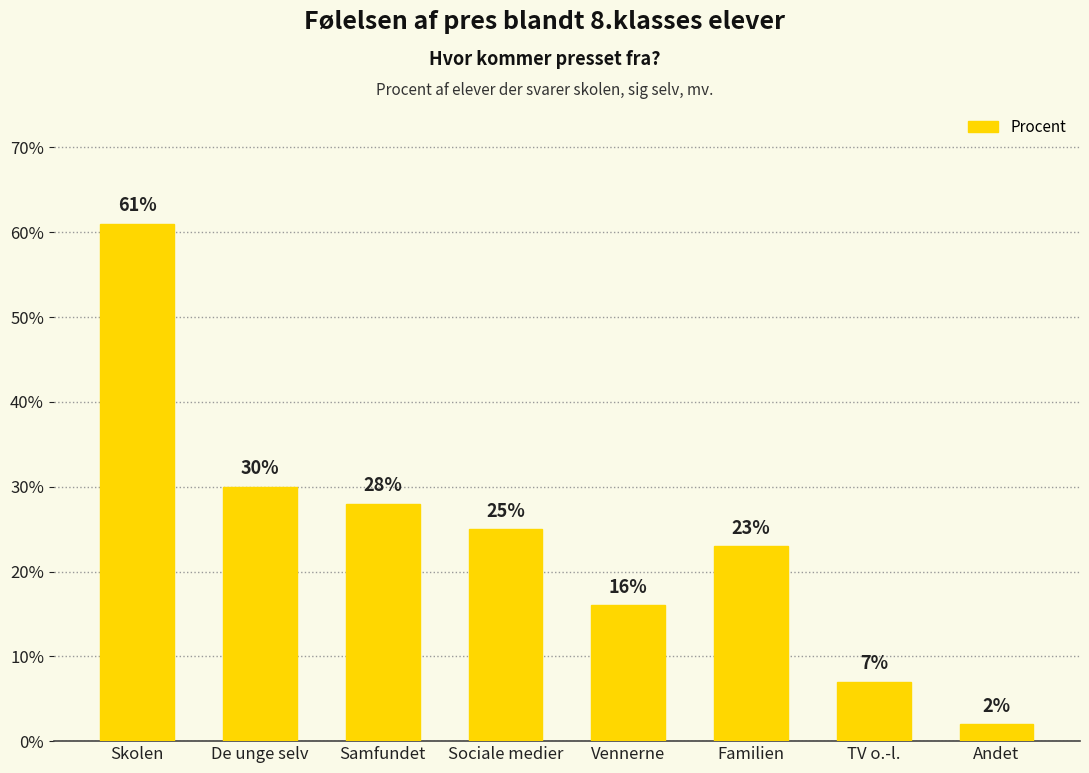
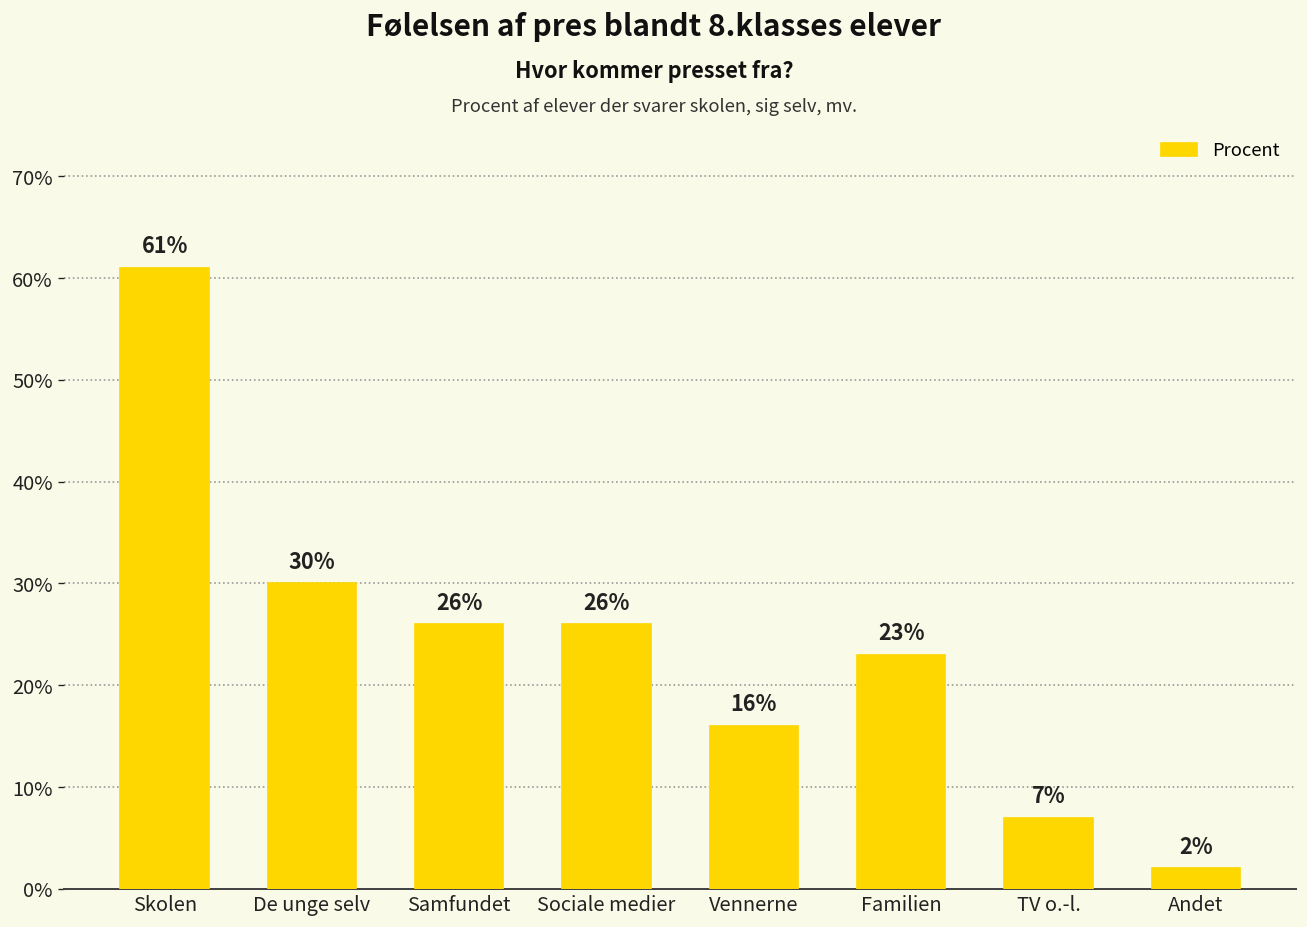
Samfundet: 28% -> 26%
Sociale medier: 25% -> 26%
